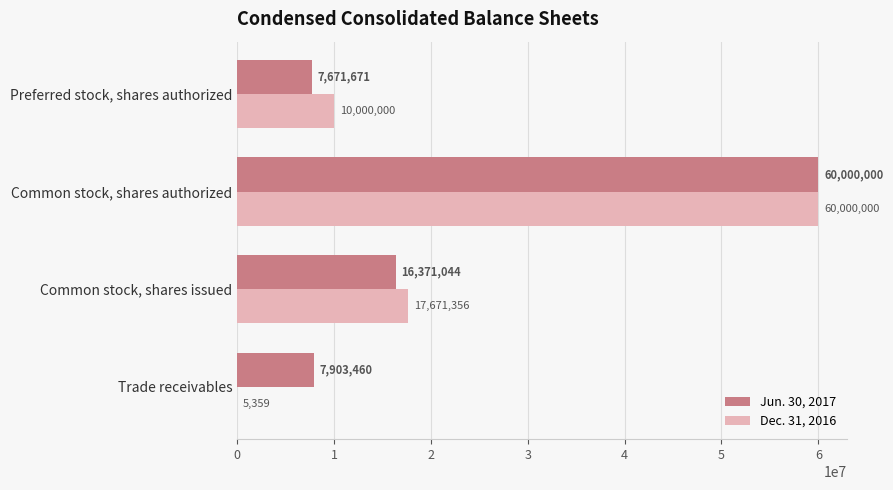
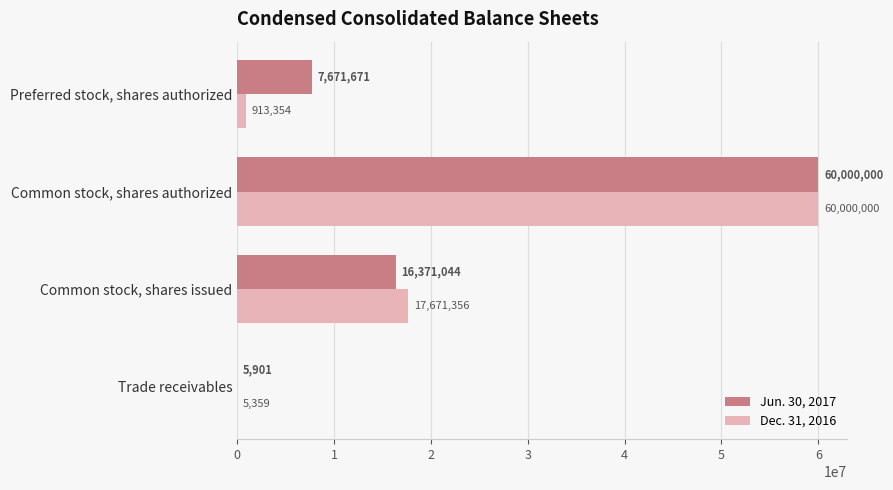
Dec. 31, 2016, Preferred stock, shares authorized: 10,000,000 -> 913,354
Jun. 30, 2017, Trade receivables: 7,903,460 -> 5,901
